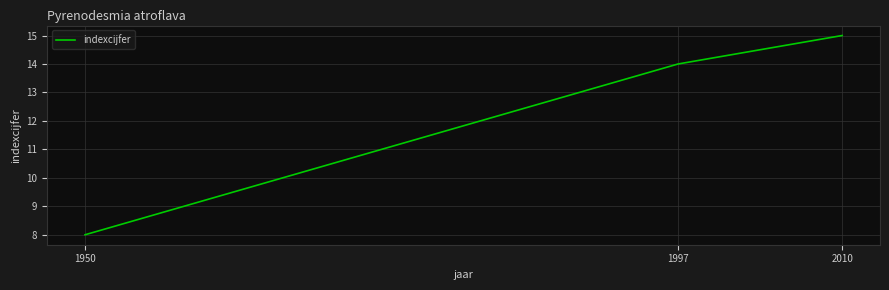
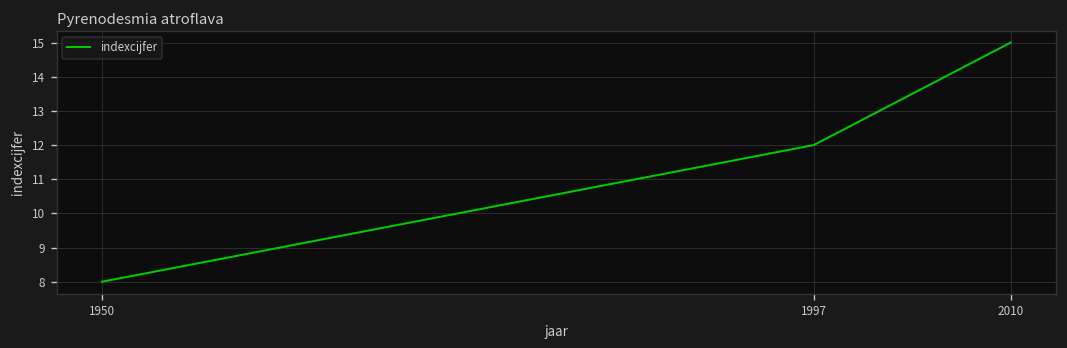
1997: 14 -> 12
